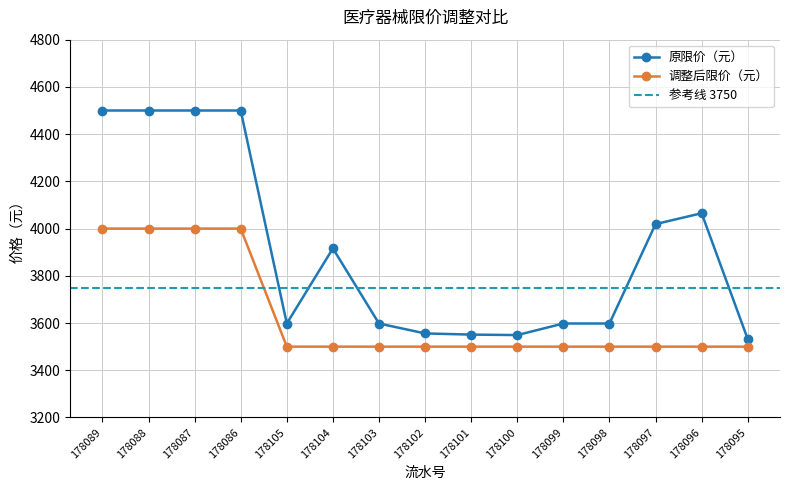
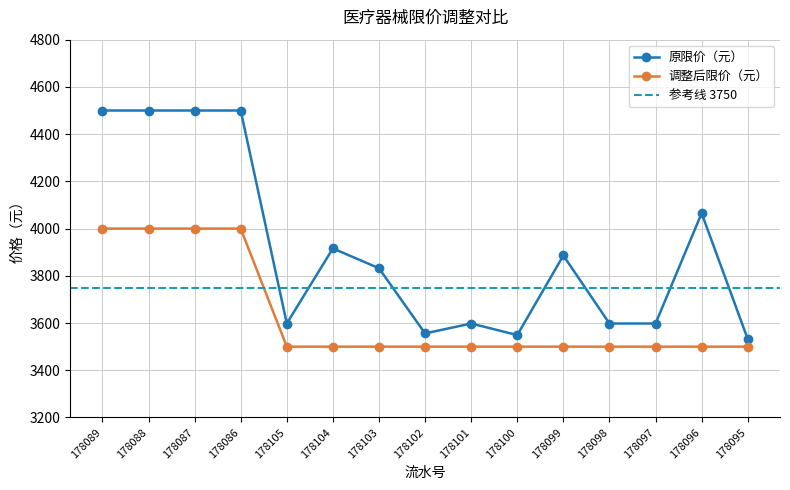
原限价（元）, 178103: 3600 -> 3830
原限价（元）, 178101: 3550 -> 3600
原限价（元）, 178099: 3600 -> 3890
原限价（元）, 178097: 4020 -> 3600
